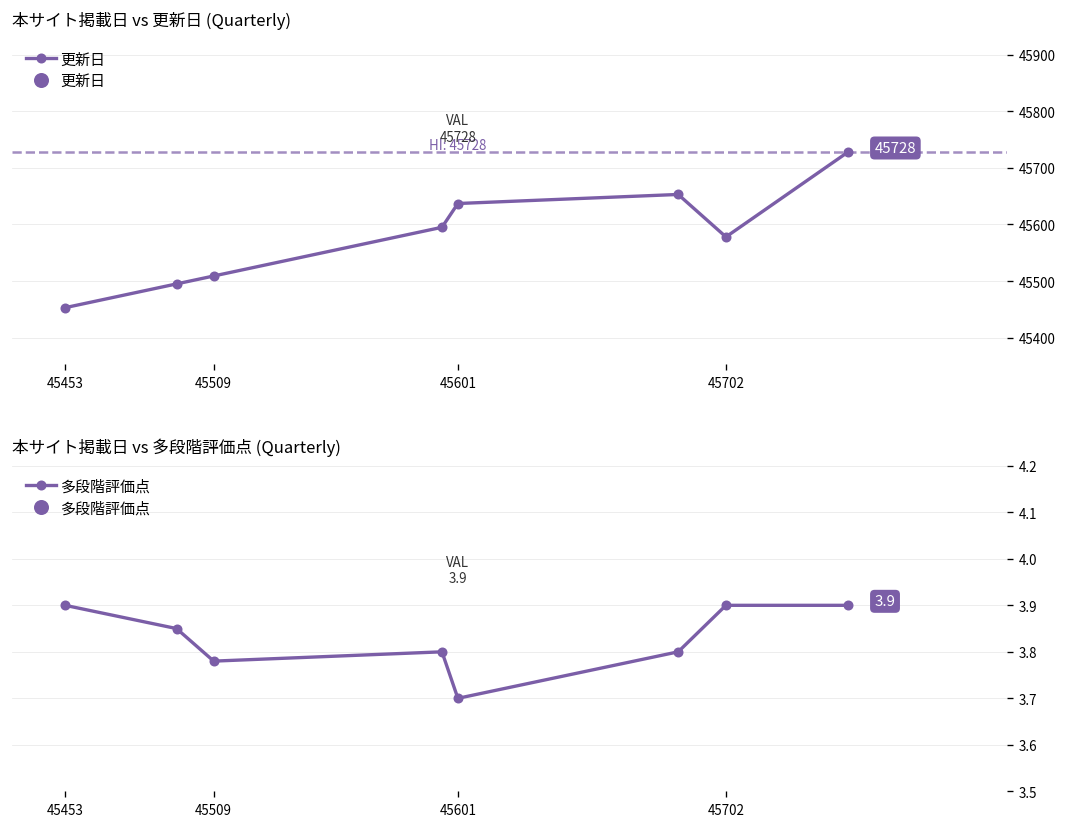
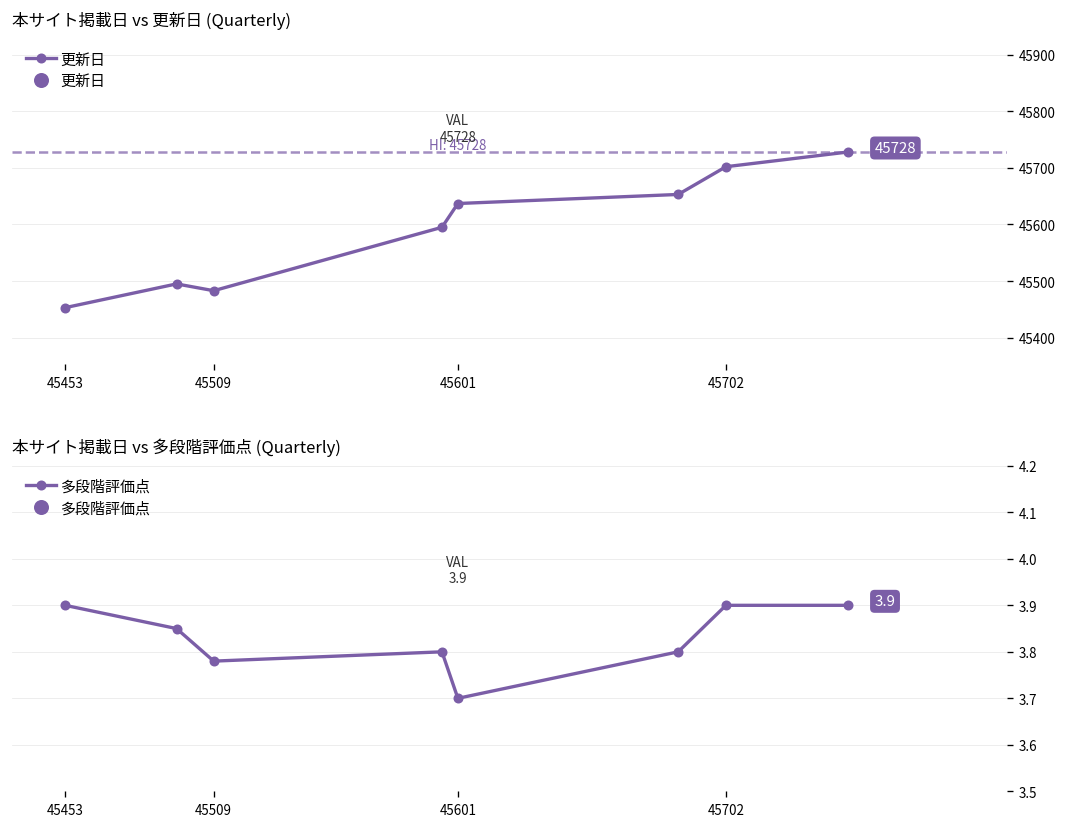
本サイト掲載日 vs 更新日 (Quarterly), 45509: 45510 -> 45480
本サイト掲載日 vs 更新日 (Quarterly), 45702: 45580 -> 45700
